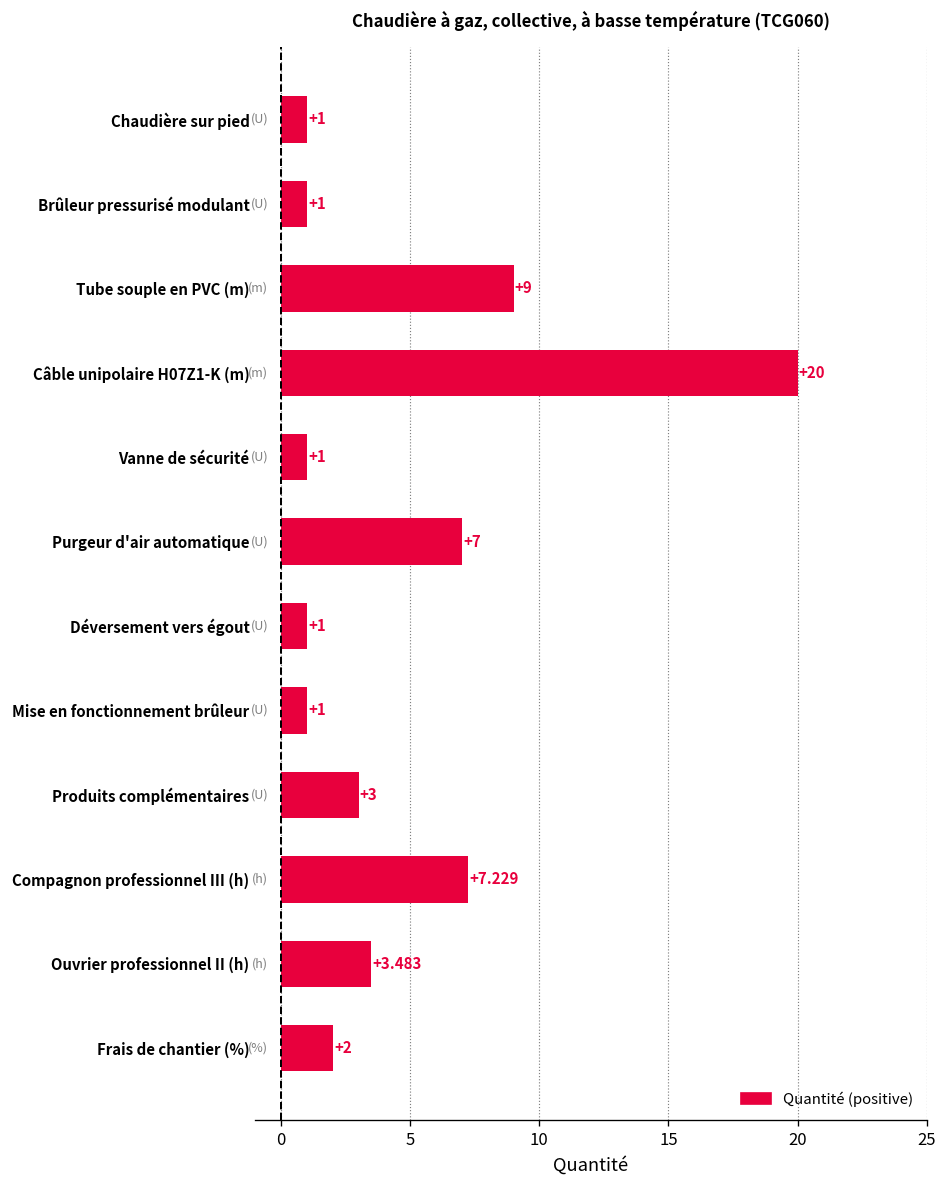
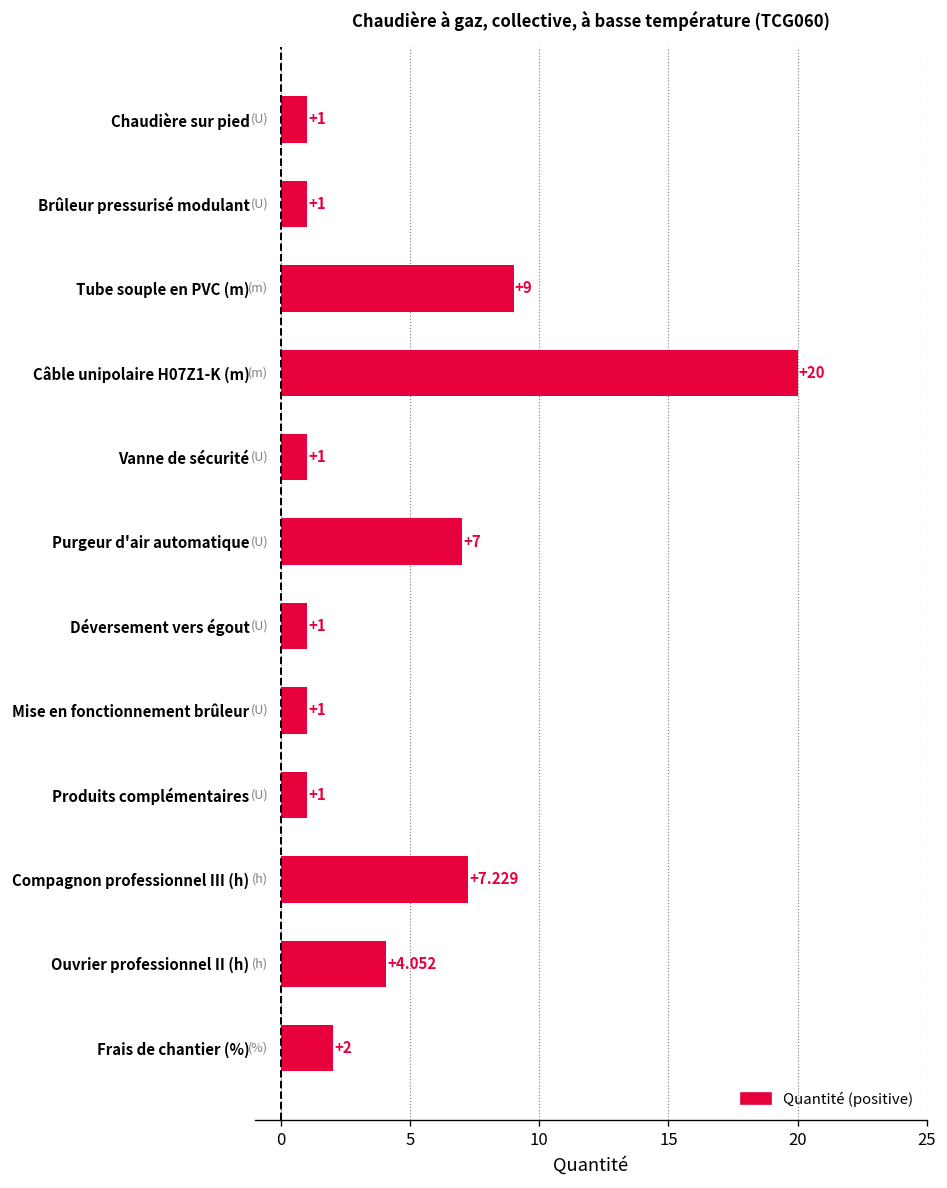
Produits complémentaires: +3 -> +1
Ouvrier professionnel II (h): +3.483 -> +4.052
